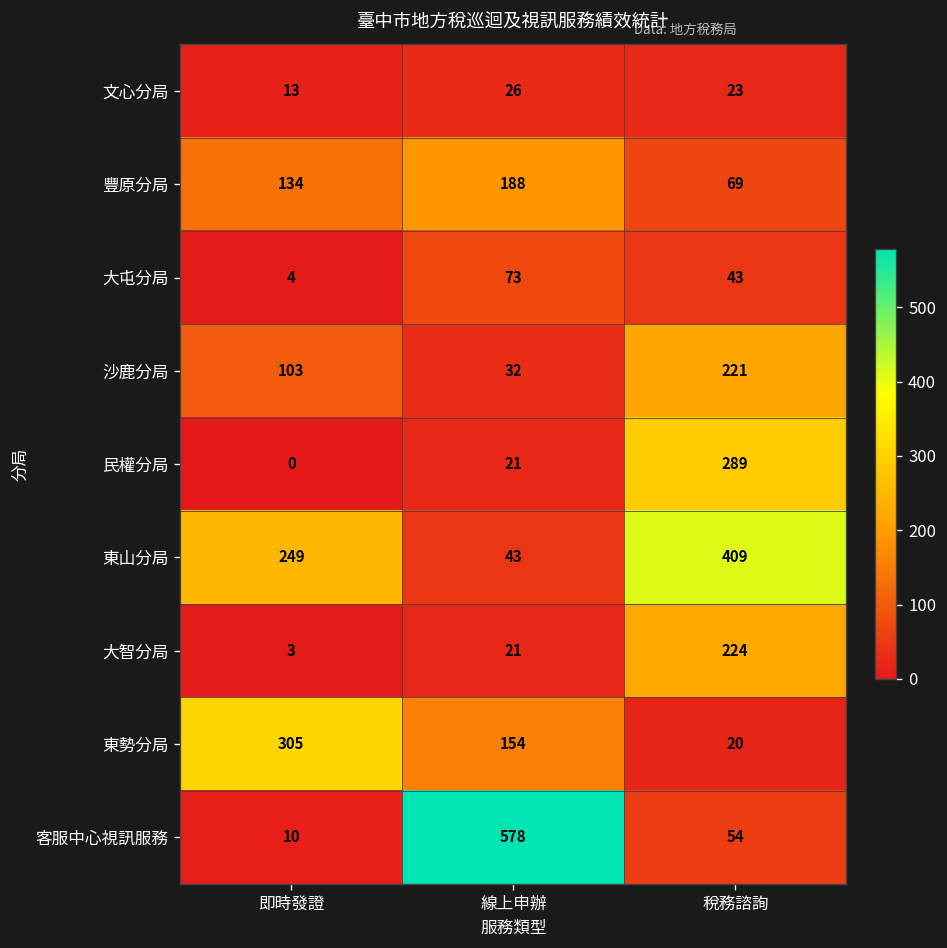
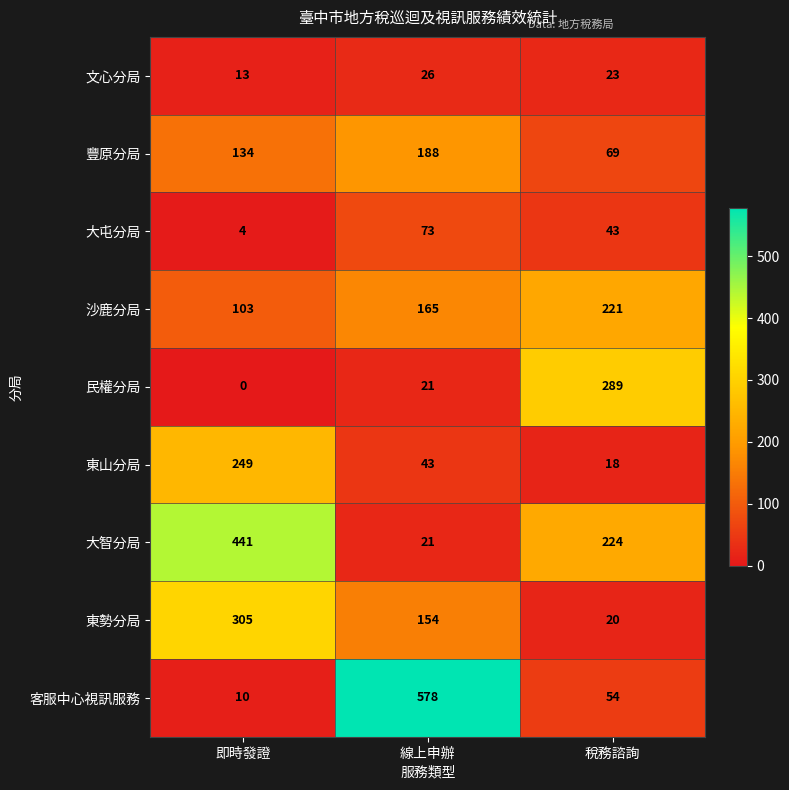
沙鹿分局, 線上申辦: 32 -> 165
東山分局, 稅務諮詢: 409 -> 18
大智分局, 即時發證: 3 -> 441
